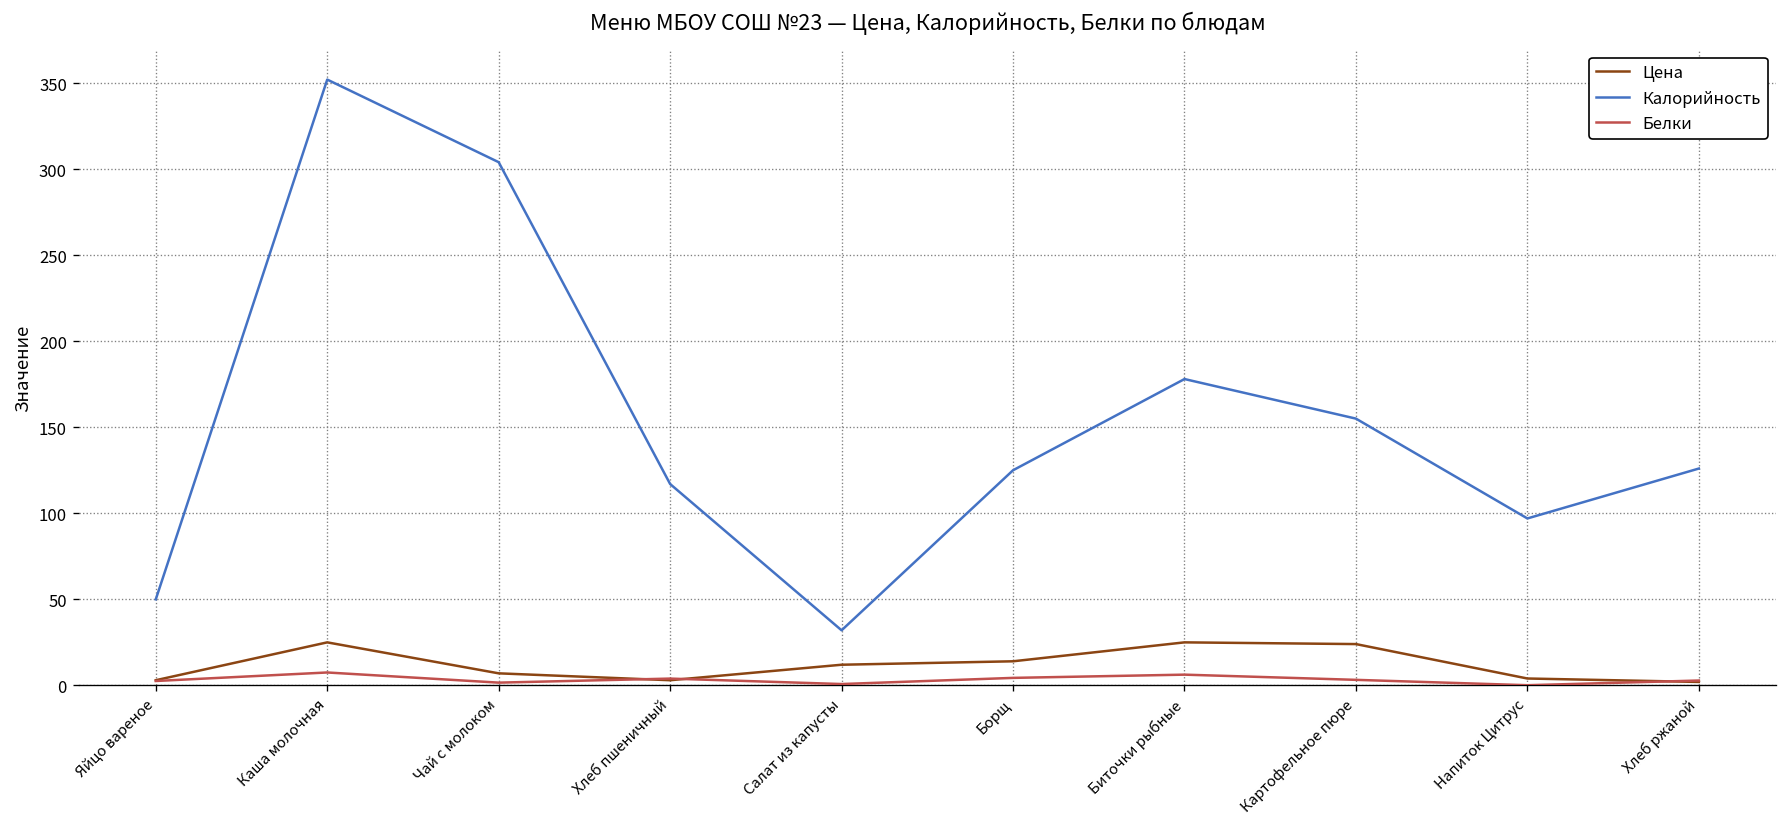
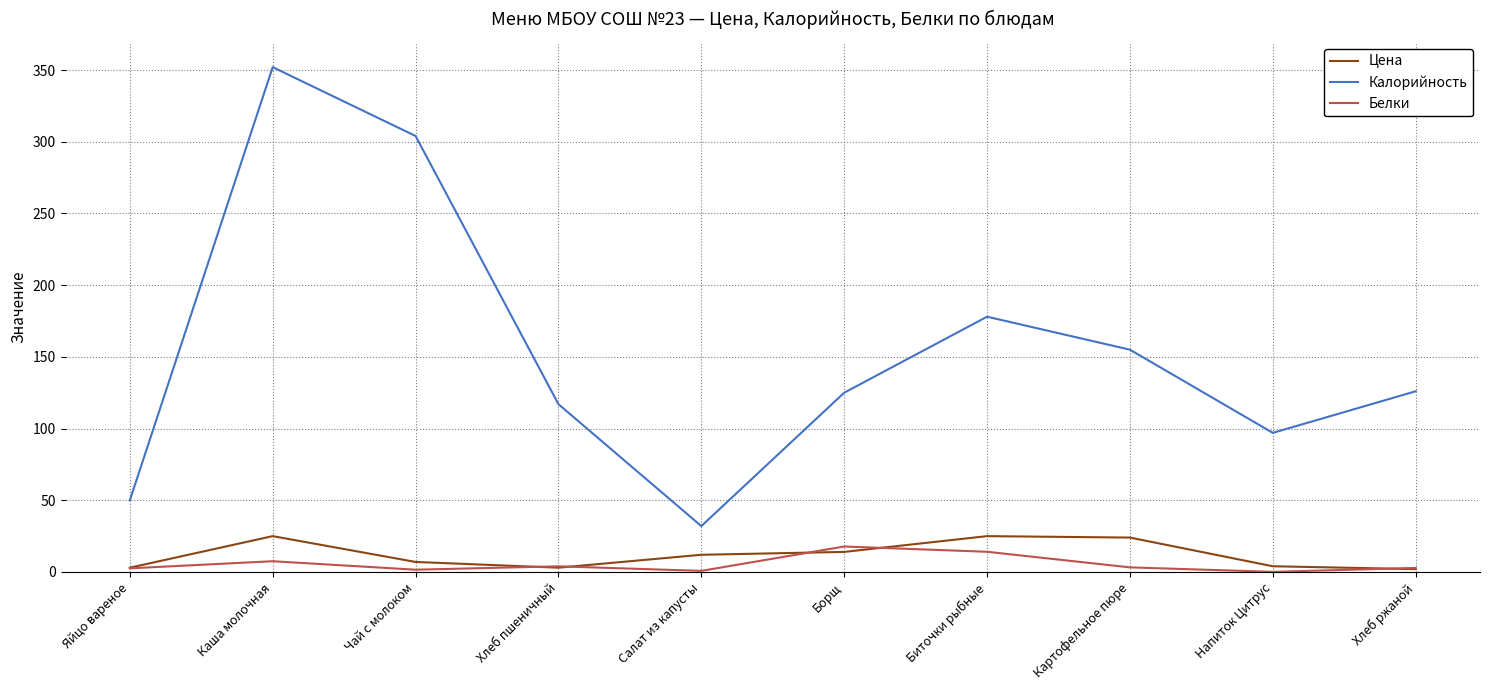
Белки, Борщ: 4 -> 18
Белки, Биточки рыбные: 6 -> 14
